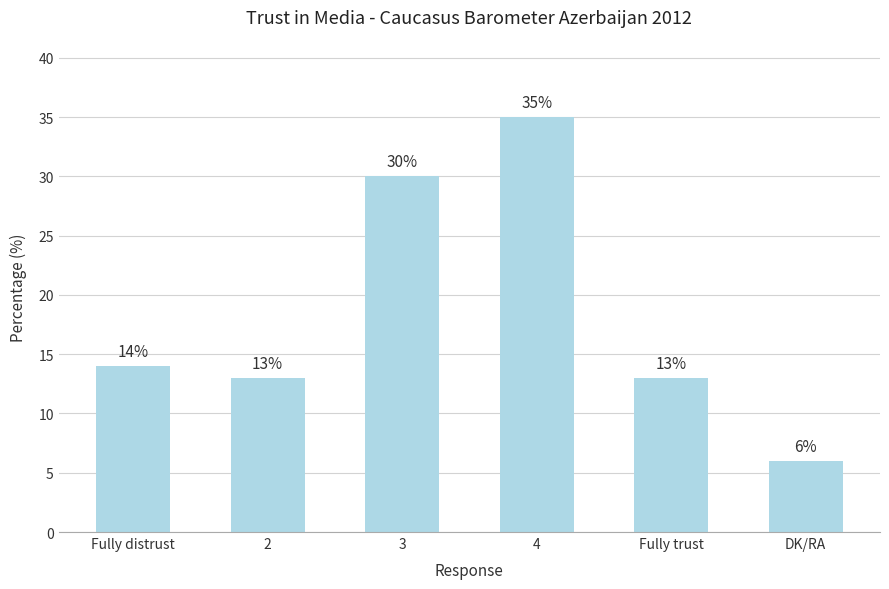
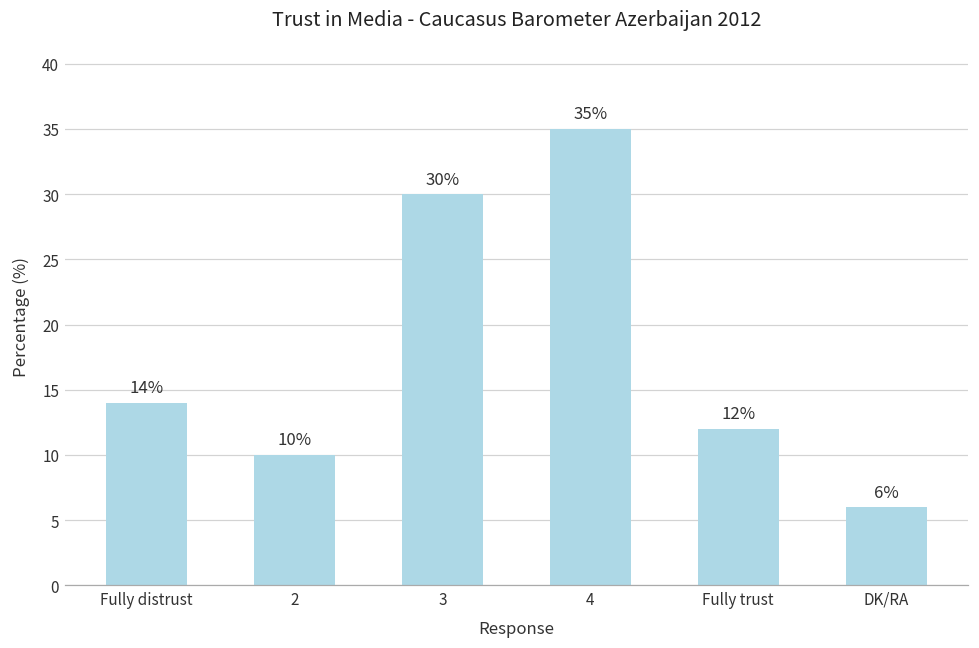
2: 13% -> 10%
Fully trust: 13% -> 12%
